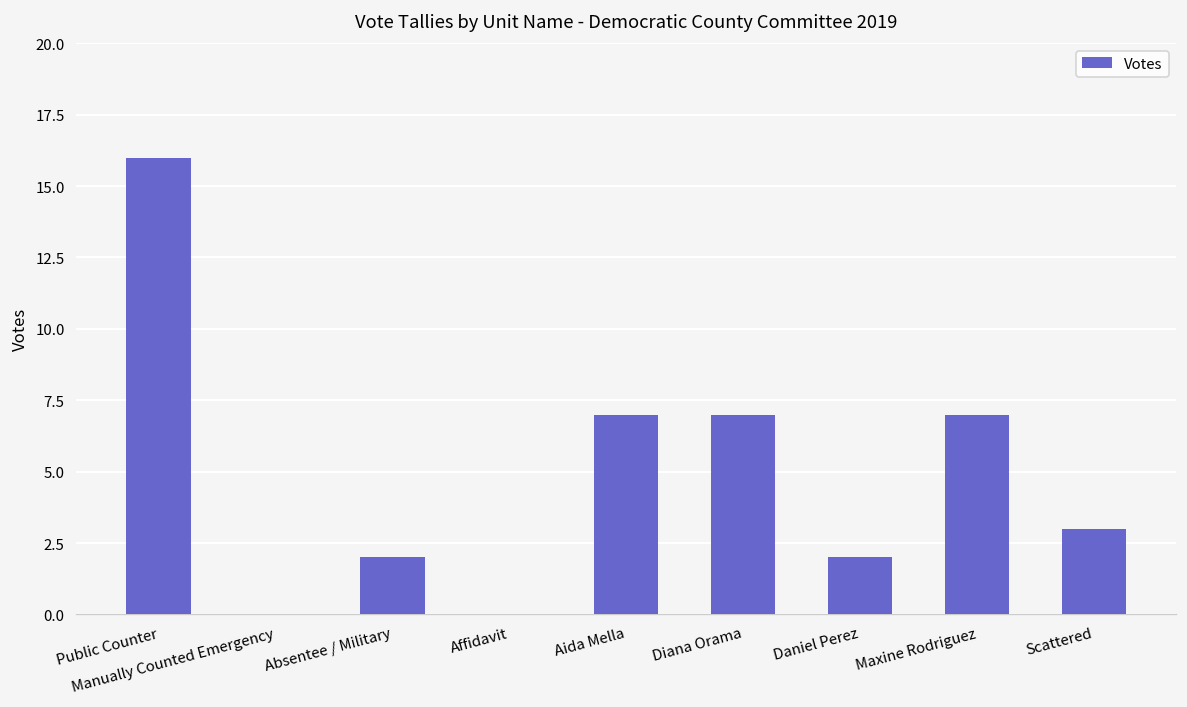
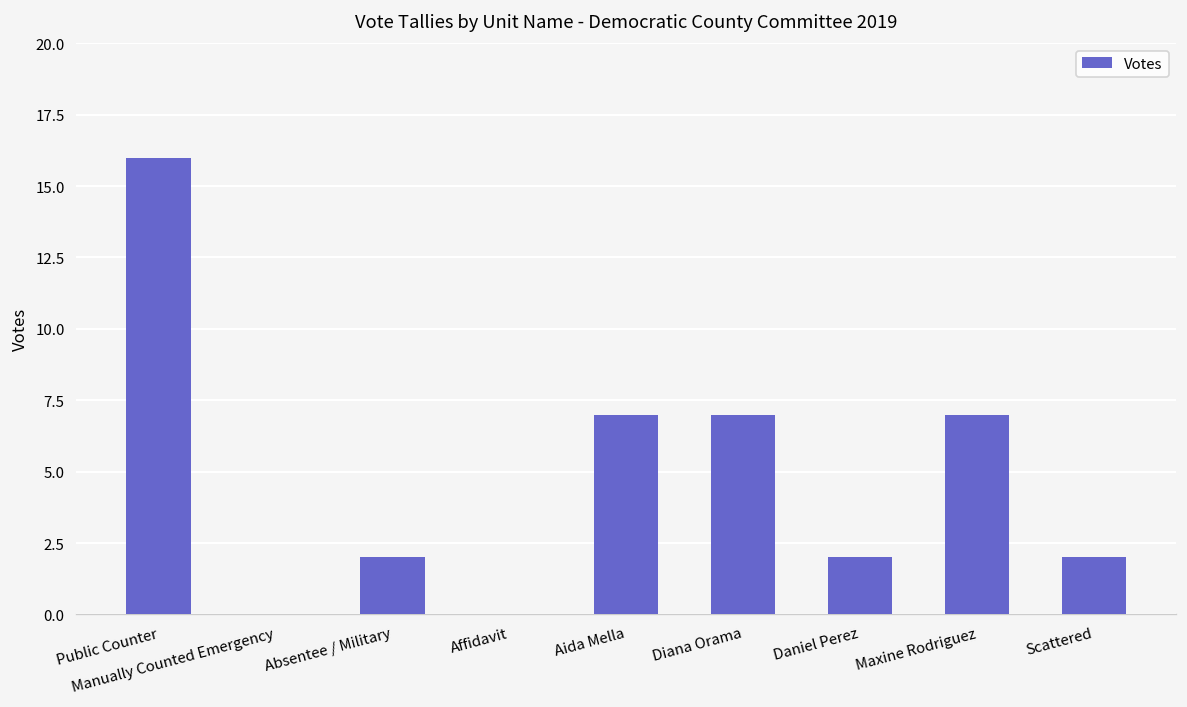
Scattered: 3 -> 2
